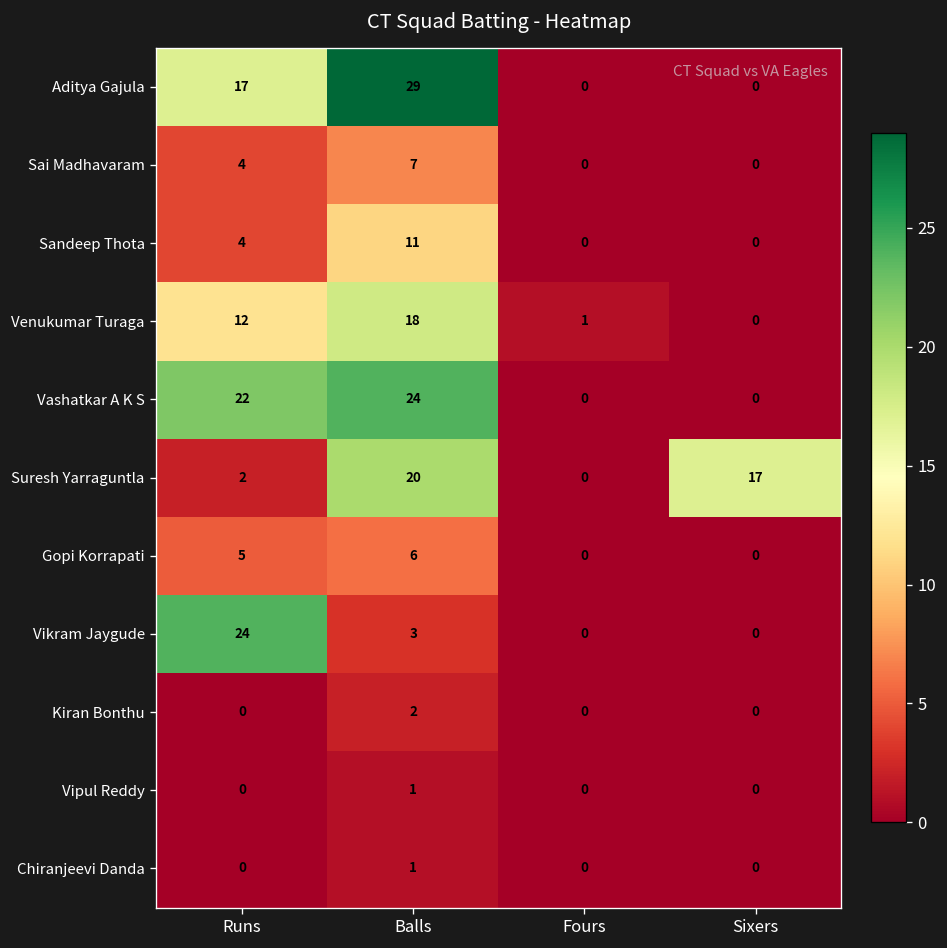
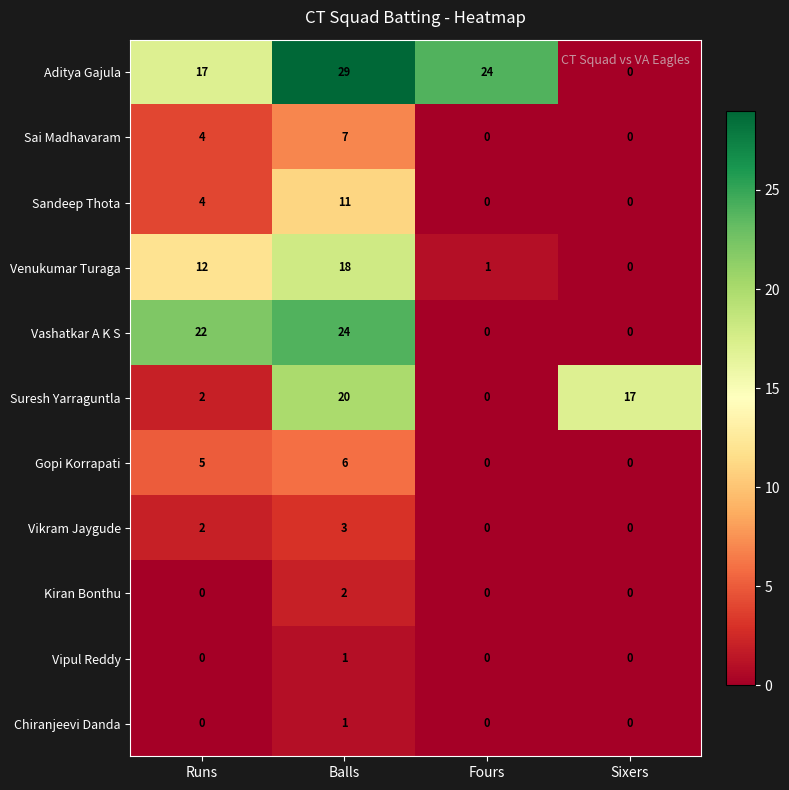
Aditya Gajula, Fours: 0 -> 24
Vikram Jaygude, Runs: 24 -> 2
